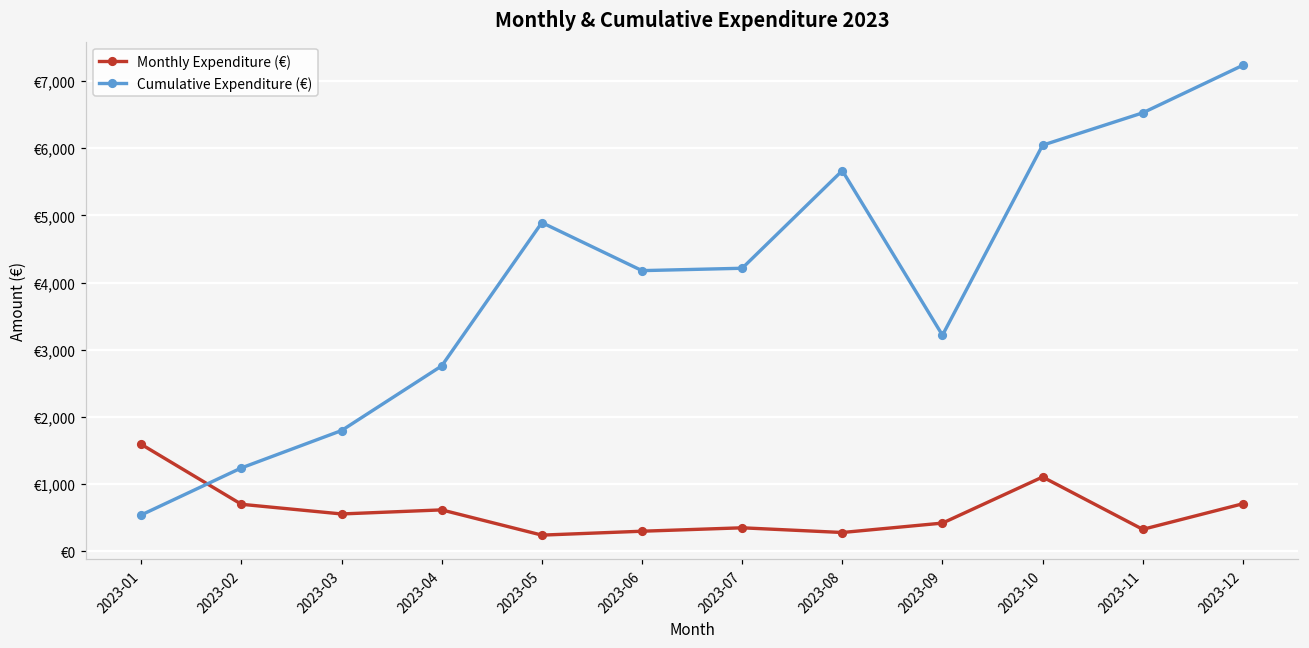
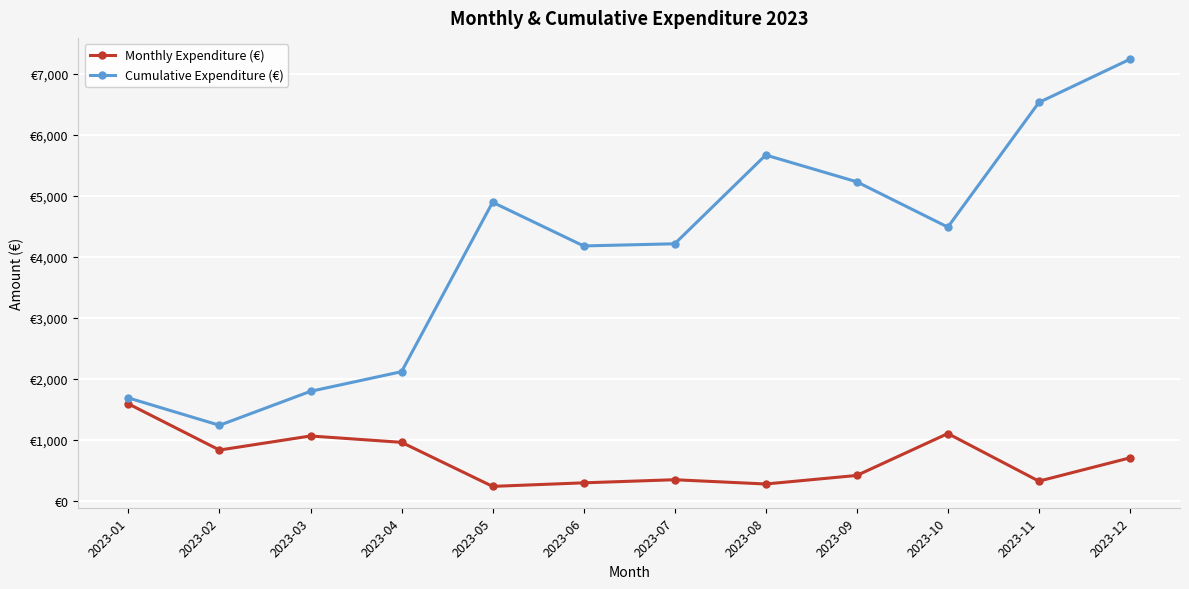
Cumulative Expenditure (€), 2023-01: €500 -> €1,700
Monthly Expenditure (€), 2023-02: €700 -> €800
Monthly Expenditure (€), 2023-03: €600 -> €1,100
Monthly Expenditure (€), 2023-04: €600 -> €1,000
Cumulative Expenditure (€), 2023-04: €2,800 -> €2,100
Cumulative Expenditure (€), 2023-09: €3,200 -> €5,200
Cumulative Expenditure (€), 2023-10: €6,000 -> €4,500
